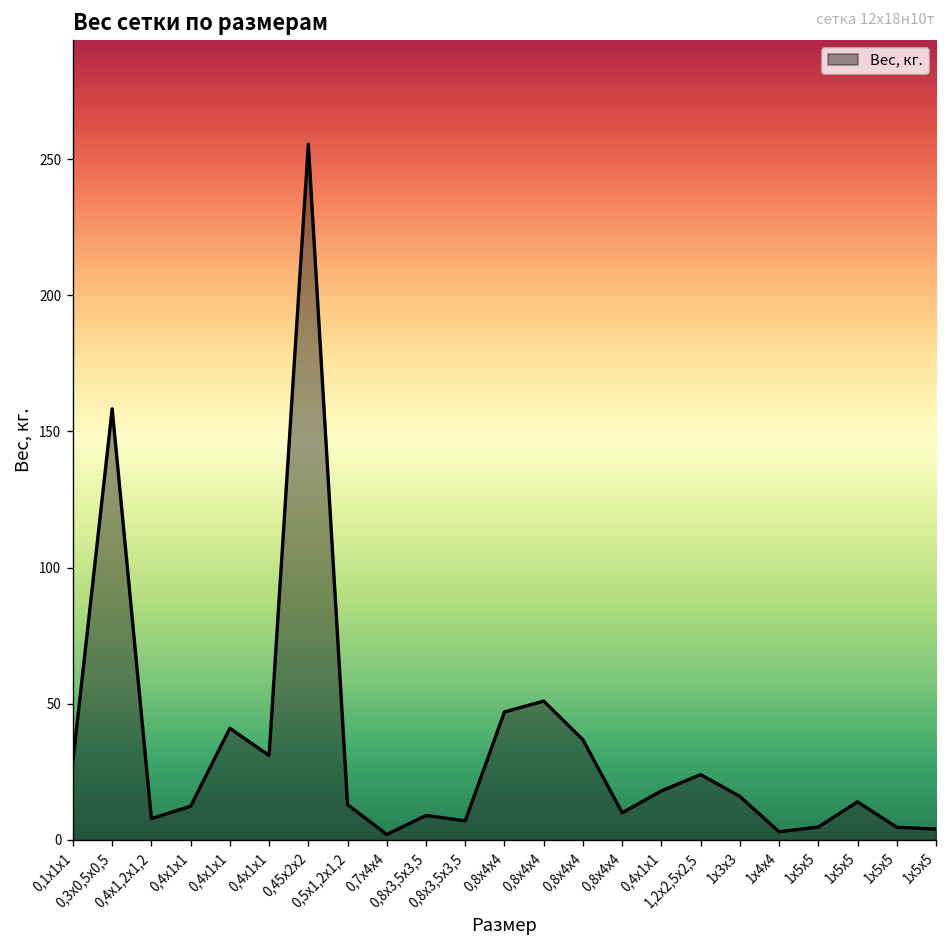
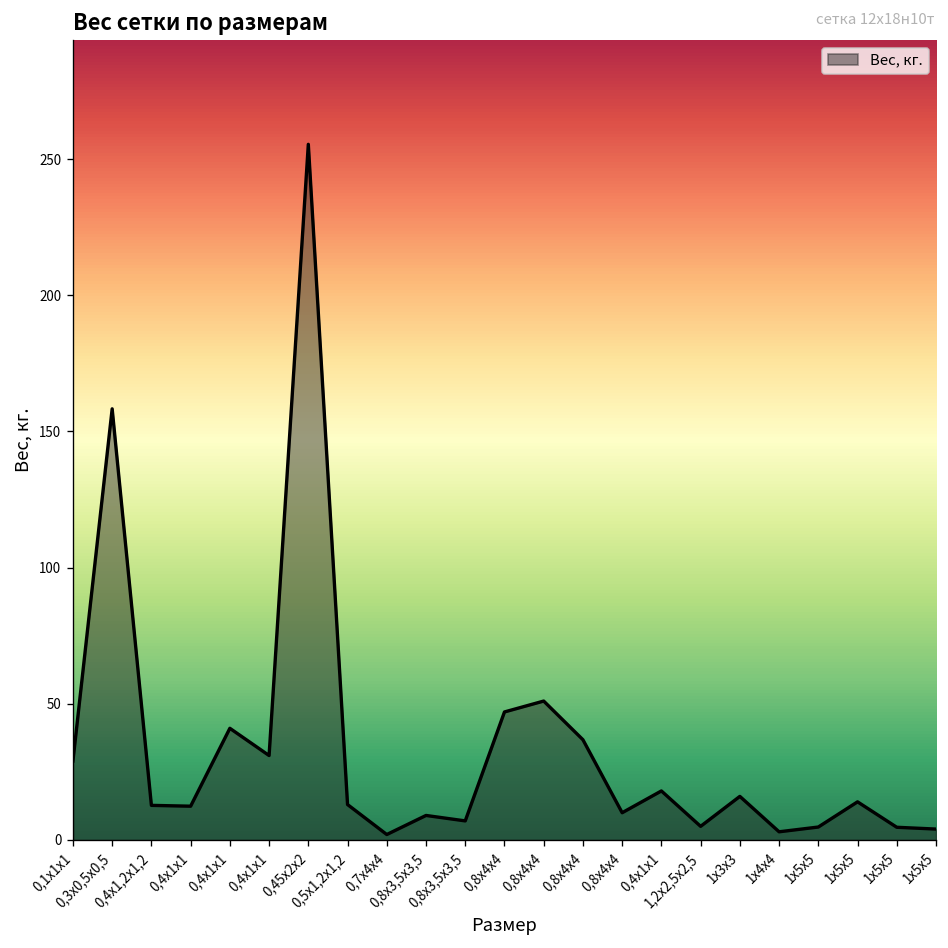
0,4х1,2х1,2: 8 -> 13
1,2х2,5х2,5: 24 -> 5
